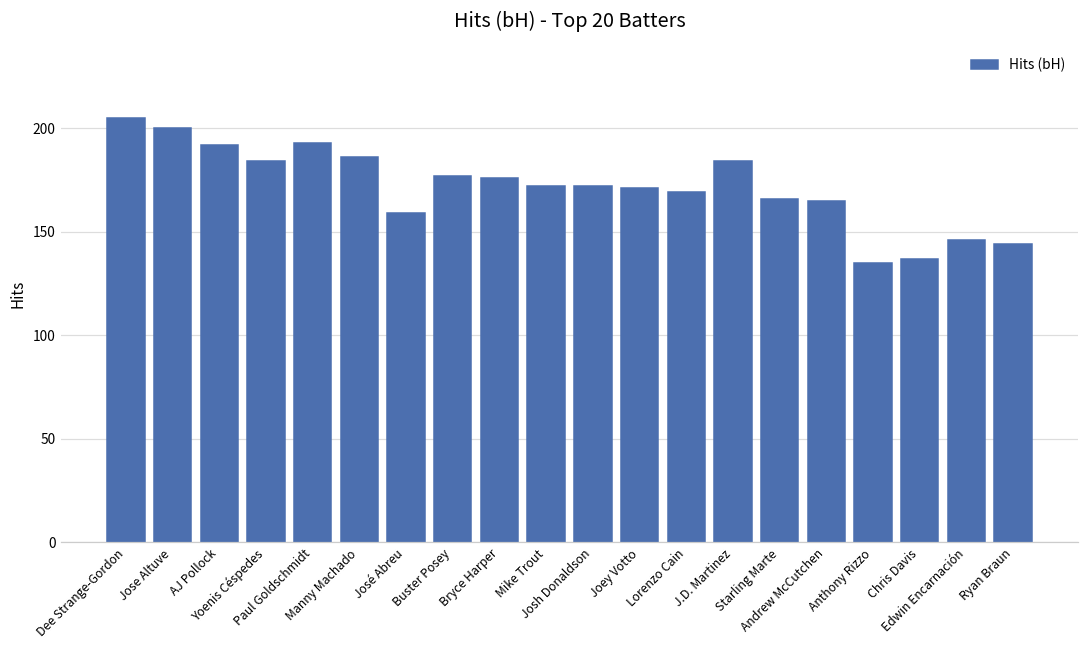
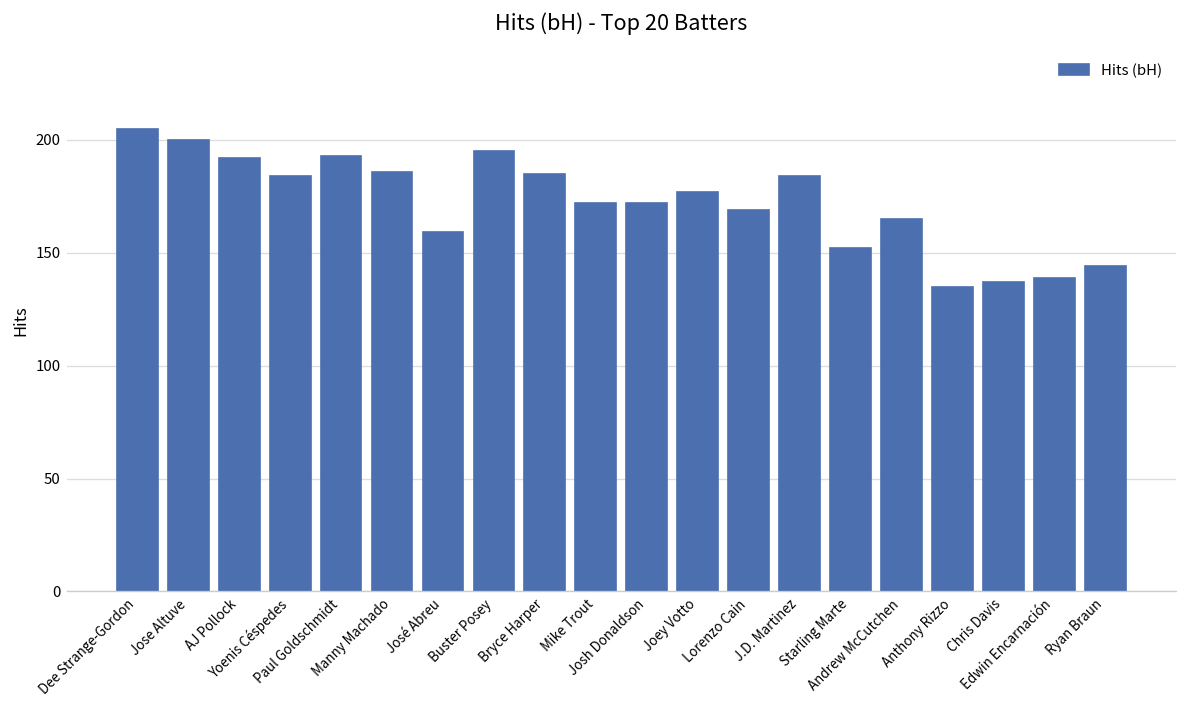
Buster Posey: 177 -> 195
Bryce Harper: 176 -> 185
Joey Votto: 171 -> 177
Starling Marte: 166 -> 152
Edwin Encarnación: 146 -> 139
